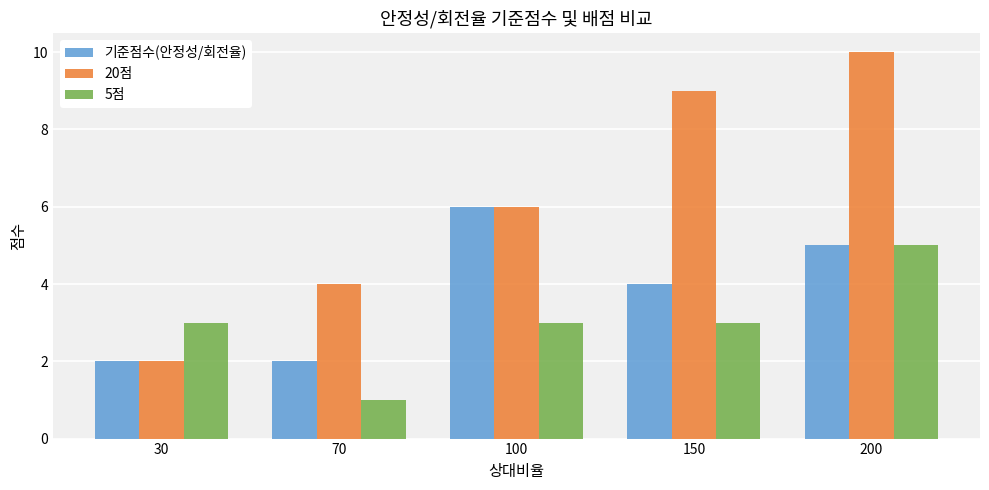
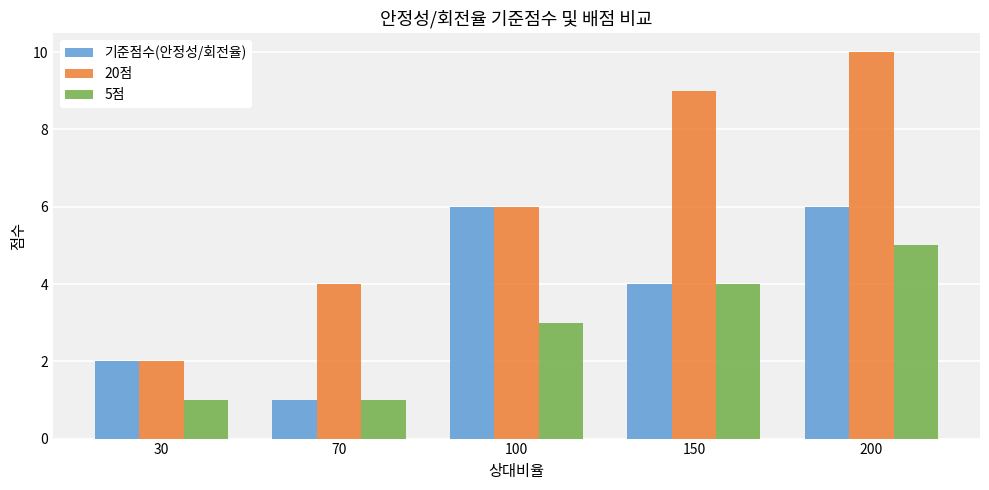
5점, 30: 3 -> 1
기준점수(안정성/회전율), 70: 2 -> 1
5점, 150: 3 -> 4
기준점수(안정성/회전율), 200: 5 -> 6
